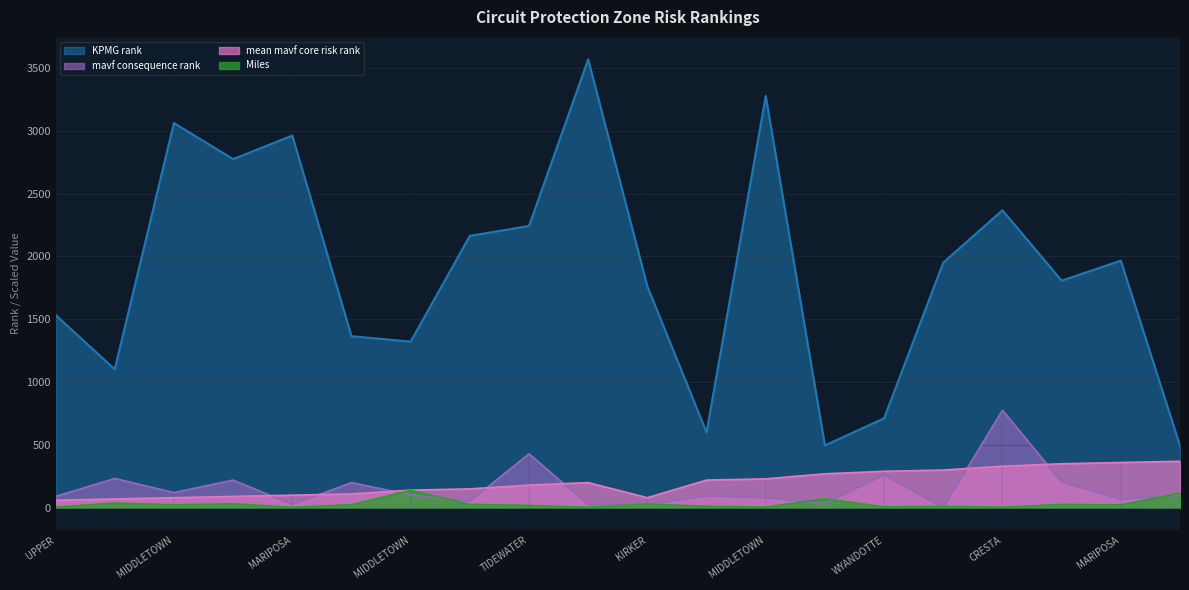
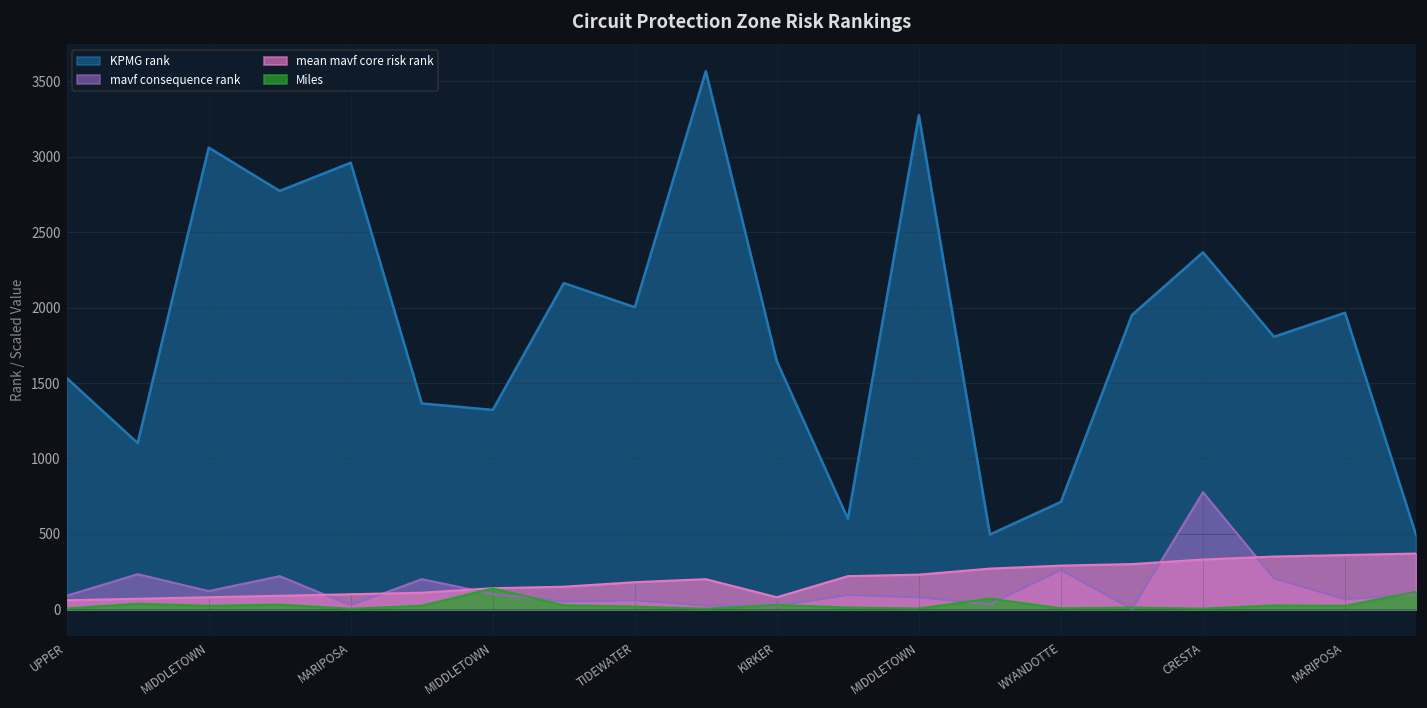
KPMG rank, TIDEWATER: 2240 -> 2000
mavf consequence rank, TIDEWATER: 430 -> 60
KPMG rank, KIRKER: 1760 -> 1640
